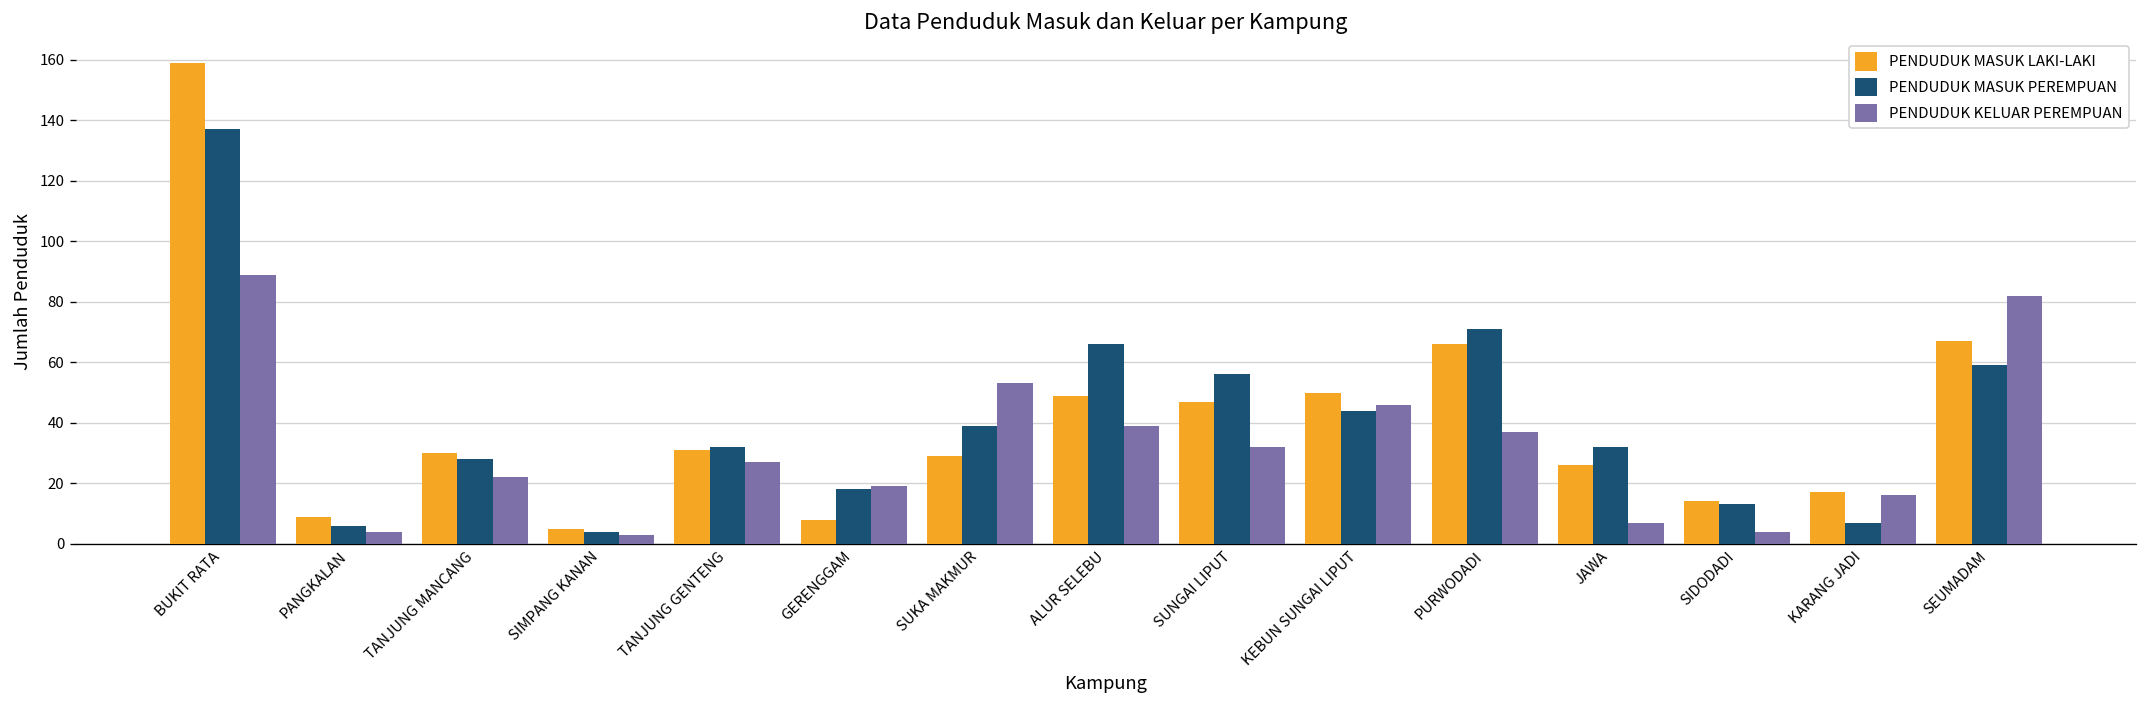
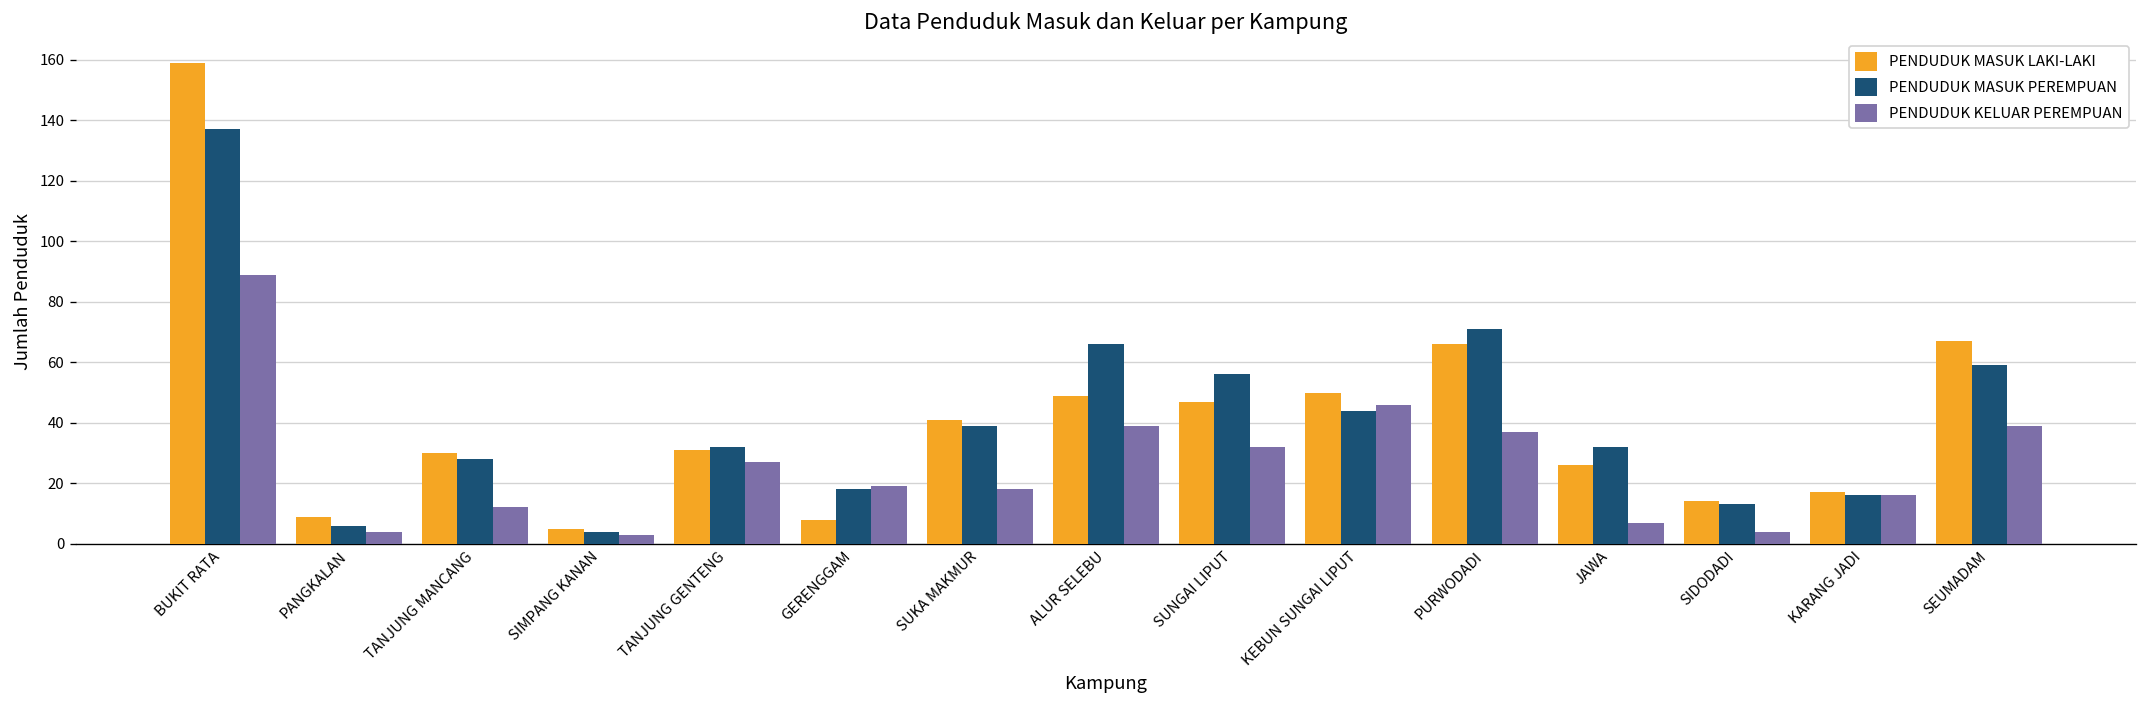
PENDUDUK KELUAR PEREMPUAN, TANJUNG MANCANG: 22 -> 12
PENDUDUK MASUK LAKI-LAKI, SUKA MAKMUR: 29 -> 41
PENDUDUK KELUAR PEREMPUAN, SUKA MAKMUR: 53 -> 18
PENDUDUK MASUK PEREMPUAN, KARANG JADI: 7 -> 16
PENDUDUK KELUAR PEREMPUAN, SEUMADAM: 82 -> 39
